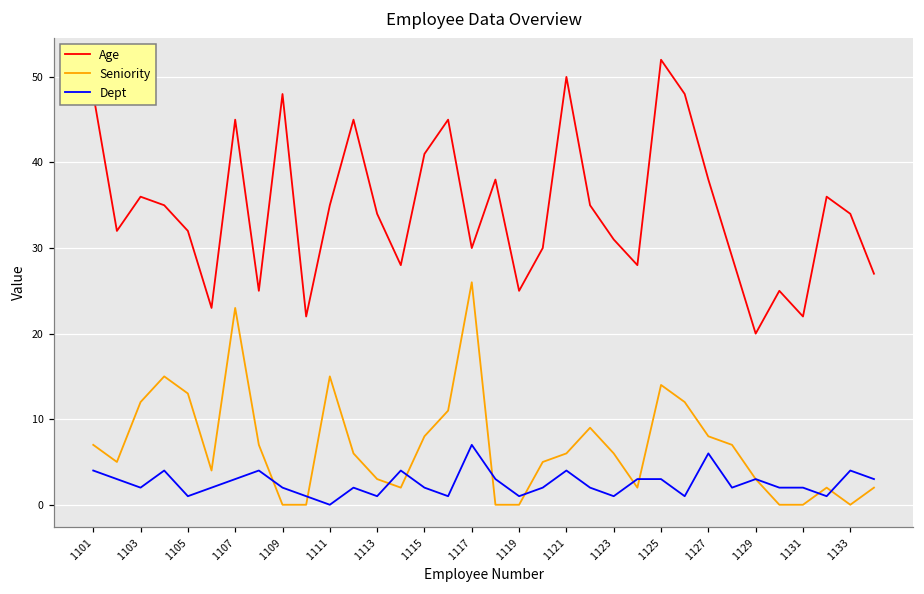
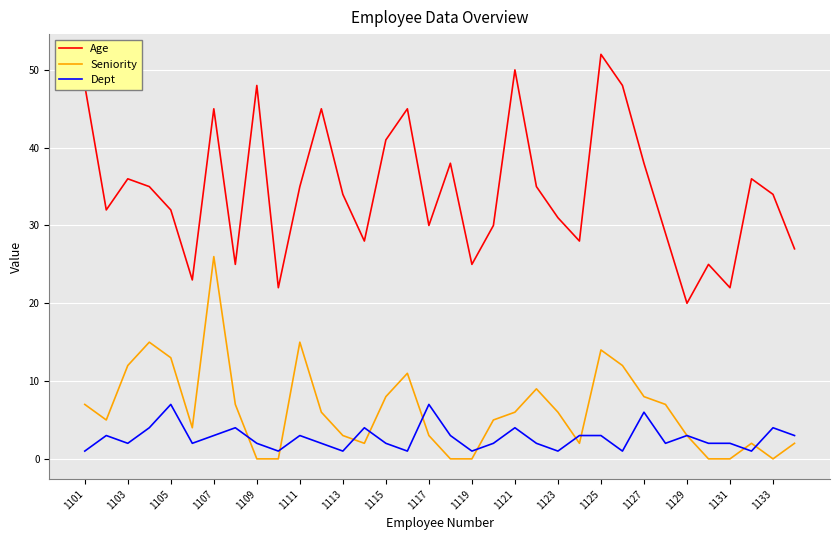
Dept, 1101: 4 -> 1
Dept, 1105: 1 -> 7
Seniority, 1107: 23 -> 26
Dept, 1111: 0 -> 3
Seniority, 1117: 26 -> 3
